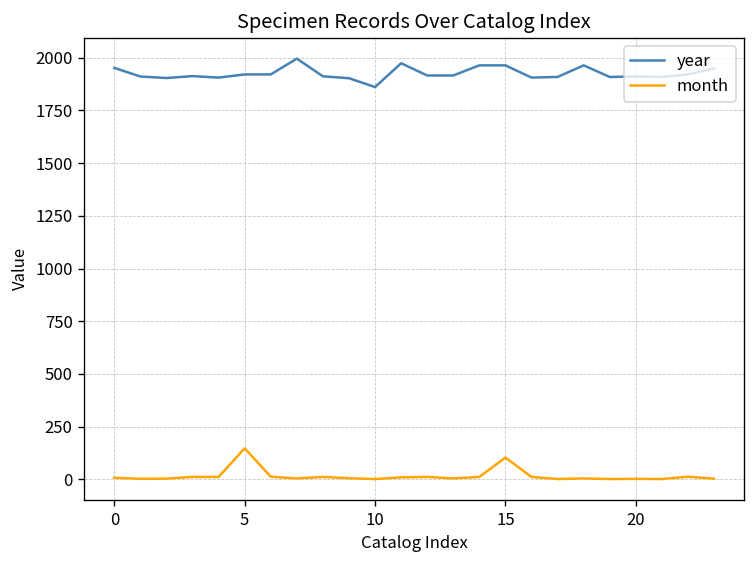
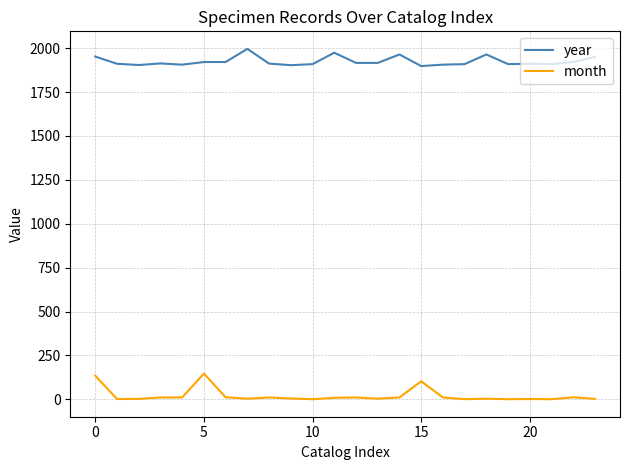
month, 0: 10 -> 140
year, 10: 1860 -> 1910
year, 15: 1960 -> 1900
